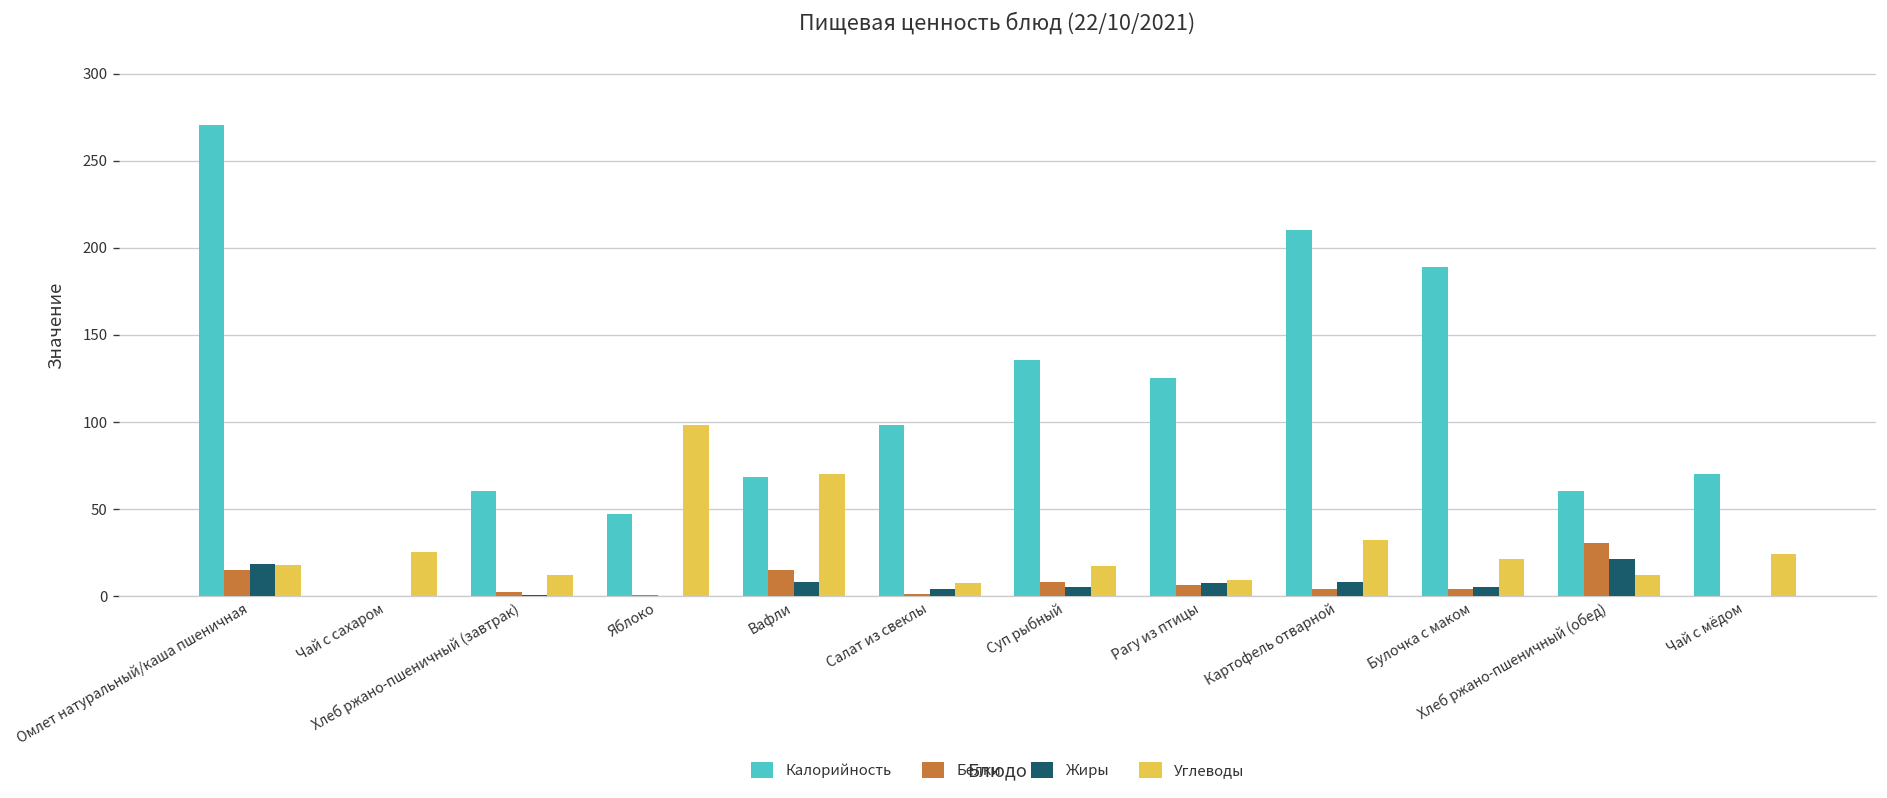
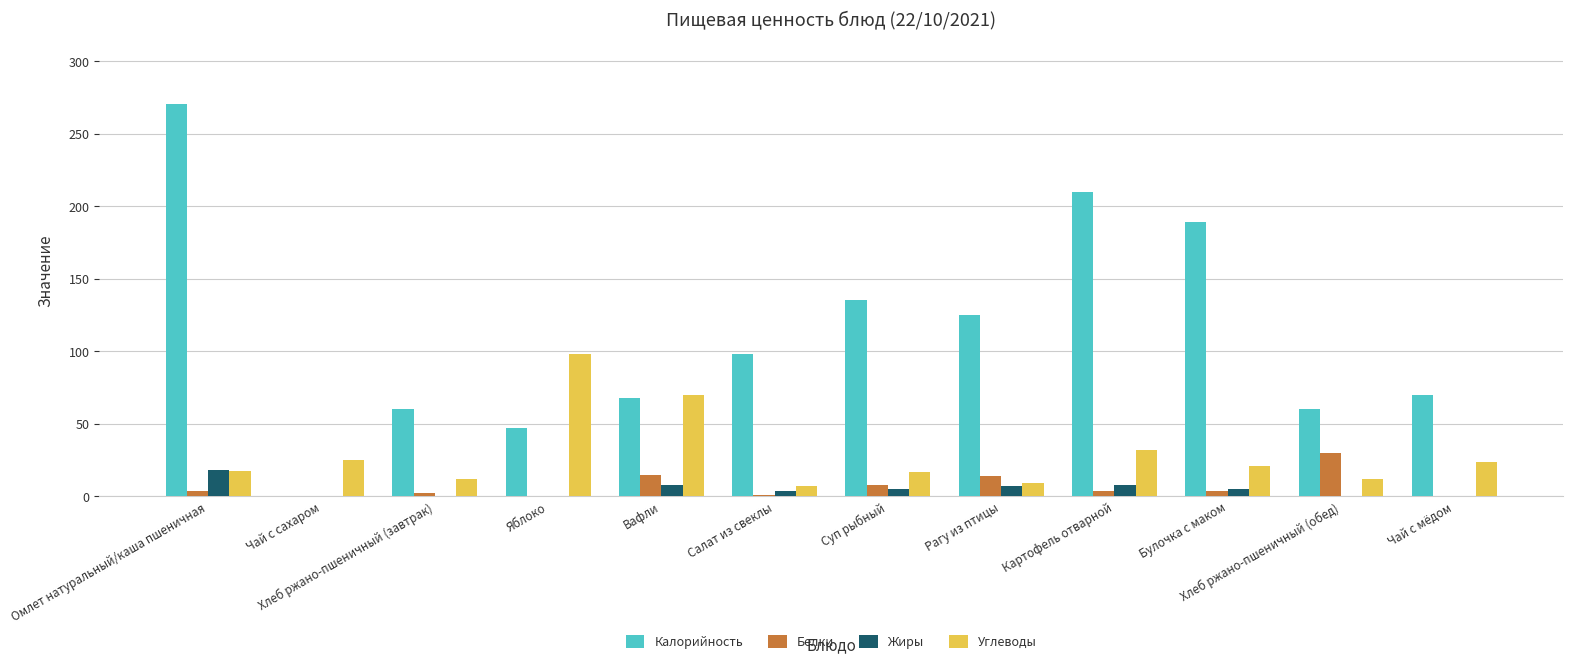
Белки, Омлет натуральный/каша пшеничная: 15 -> 4
Белки, Рагу из птицы: 6 -> 14
Жиры, Хлеб ржано-пшеничный (обед): 21 -> 0
